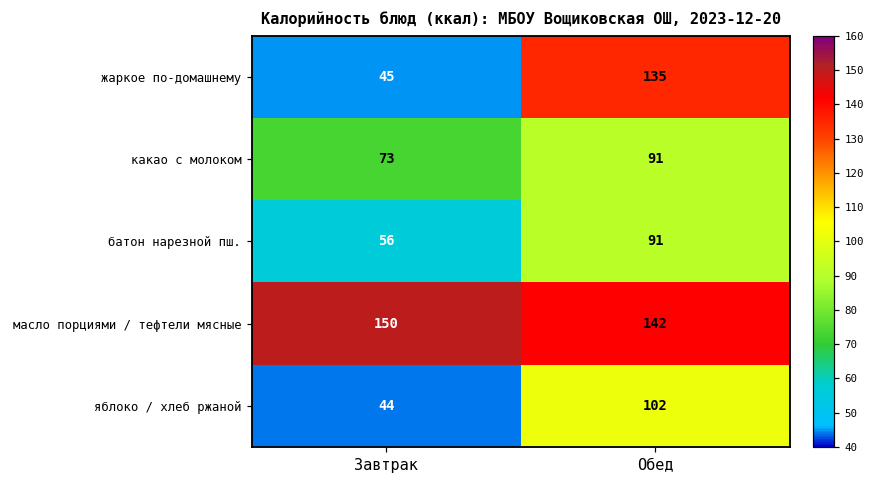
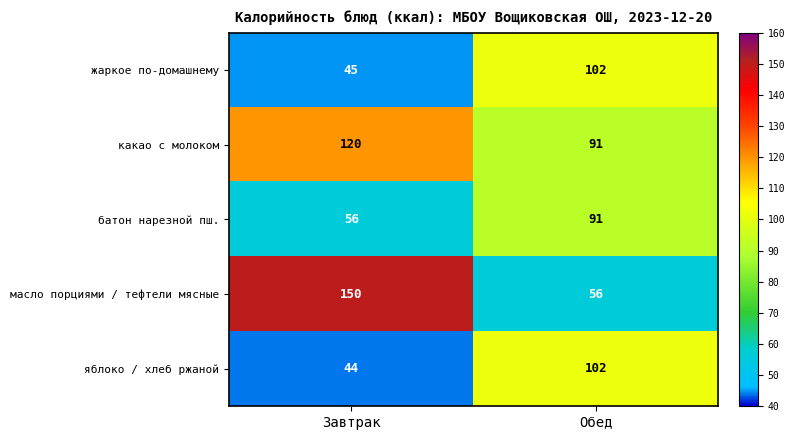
жаркое по-домашнему, Обед: 135 -> 102
какао с молоком, Завтрак: 73 -> 120
масло порциями / тефтели мясные, Обед: 142 -> 56
